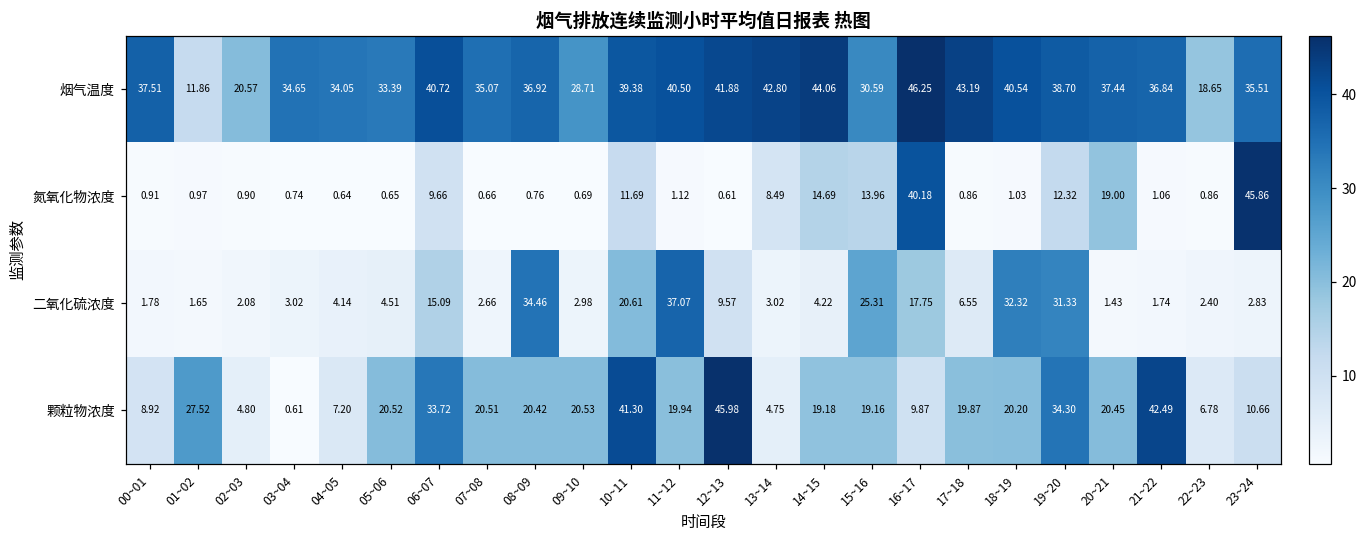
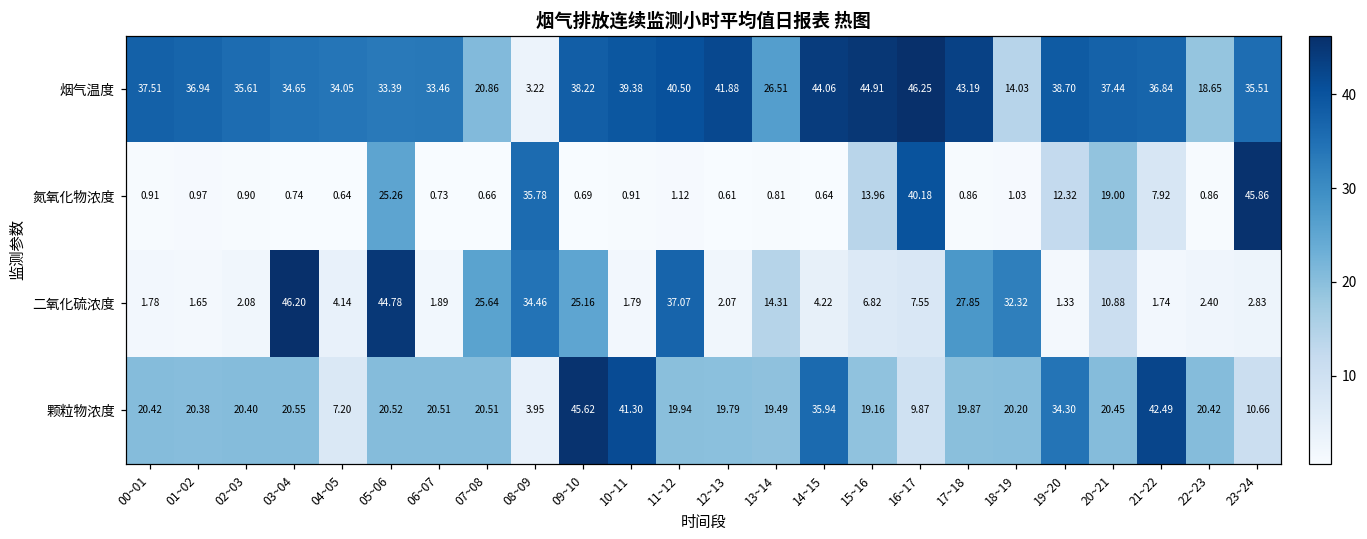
烟气温度, 01~02: 11.86 -> 36.94
烟气温度, 02~03: 20.57 -> 35.61
烟气温度, 06~07: 40.72 -> 33.46
烟气温度, 07~08: 35.07 -> 20.86
烟气温度, 08~09: 36.92 -> 3.22
烟气温度, 09~10: 28.71 -> 38.22
烟气温度, 13~14: 42.80 -> 26.51
烟气温度, 15~16: 30.59 -> 44.91
烟气温度, 18~19: 40.54 -> 14.03
氮氧化物浓度, 05~06: 0.65 -> 25.26
氮氧化物浓度, 06~07: 9.66 -> 0.73
氮氧化物浓度, 08~09: 0.76 -> 35.78
氮氧化物浓度, 10~11: 11.69 -> 0.91
氮氧化物浓度, 13~14: 8.49 -> 0.81
氮氧化物浓度, 14~15: 14.69 -> 0.64
氮氧化物浓度, 21~22: 1.06 -> 7.92
二氧化硫浓度, 03~04: 3.02 -> 46.20
二氧化硫浓度, 05~06: 4.51 -> 44.78
二氧化硫浓度, 06~07: 15.09 -> 1.89
二氧化硫浓度, 07~08: 2.66 -> 25.64
二氧化硫浓度, 09~10: 2.98 -> 25.16
二氧化硫浓度, 10~11: 20.61 -> 1.79
二氧化硫浓度, 12~13: 9.57 -> 2.07
二氧化硫浓度, 13~14: 3.02 -> 14.31
二氧化硫浓度, 15~16: 25.31 -> 6.82
二氧化硫浓度, 16~17: 17.75 -> 7.55
二氧化硫浓度, 17~18: 6.55 -> 27.85
二氧化硫浓度, 19~20: 31.33 -> 1.33
二氧化硫浓度, 20~21: 1.43 -> 10.88
颗粒物浓度, 00~01: 8.92 -> 20.42
颗粒物浓度, 01~02: 27.52 -> 20.38
颗粒物浓度, 02~03: 4.80 -> 20.40
颗粒物浓度, 03~04: 0.61 -> 20.55
颗粒物浓度, 06~07: 33.72 -> 20.51
颗粒物浓度, 08~09: 20.42 -> 3.95
颗粒物浓度, 09~10: 20.53 -> 45.62
颗粒物浓度, 12~13: 45.98 -> 19.79
颗粒物浓度, 13~14: 4.75 -> 19.49
颗粒物浓度, 14~15: 19.18 -> 35.94
颗粒物浓度, 22~23: 6.78 -> 20.42
